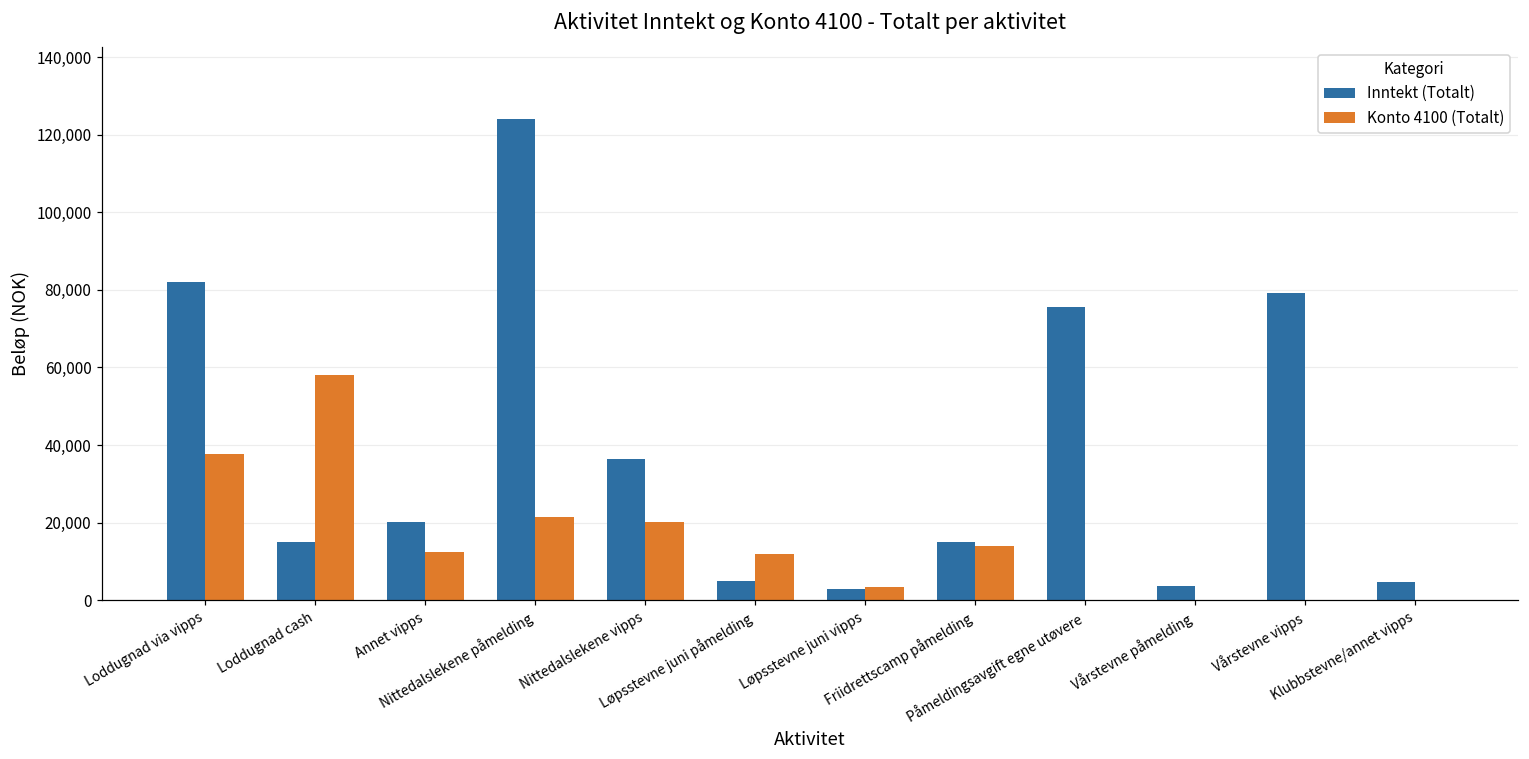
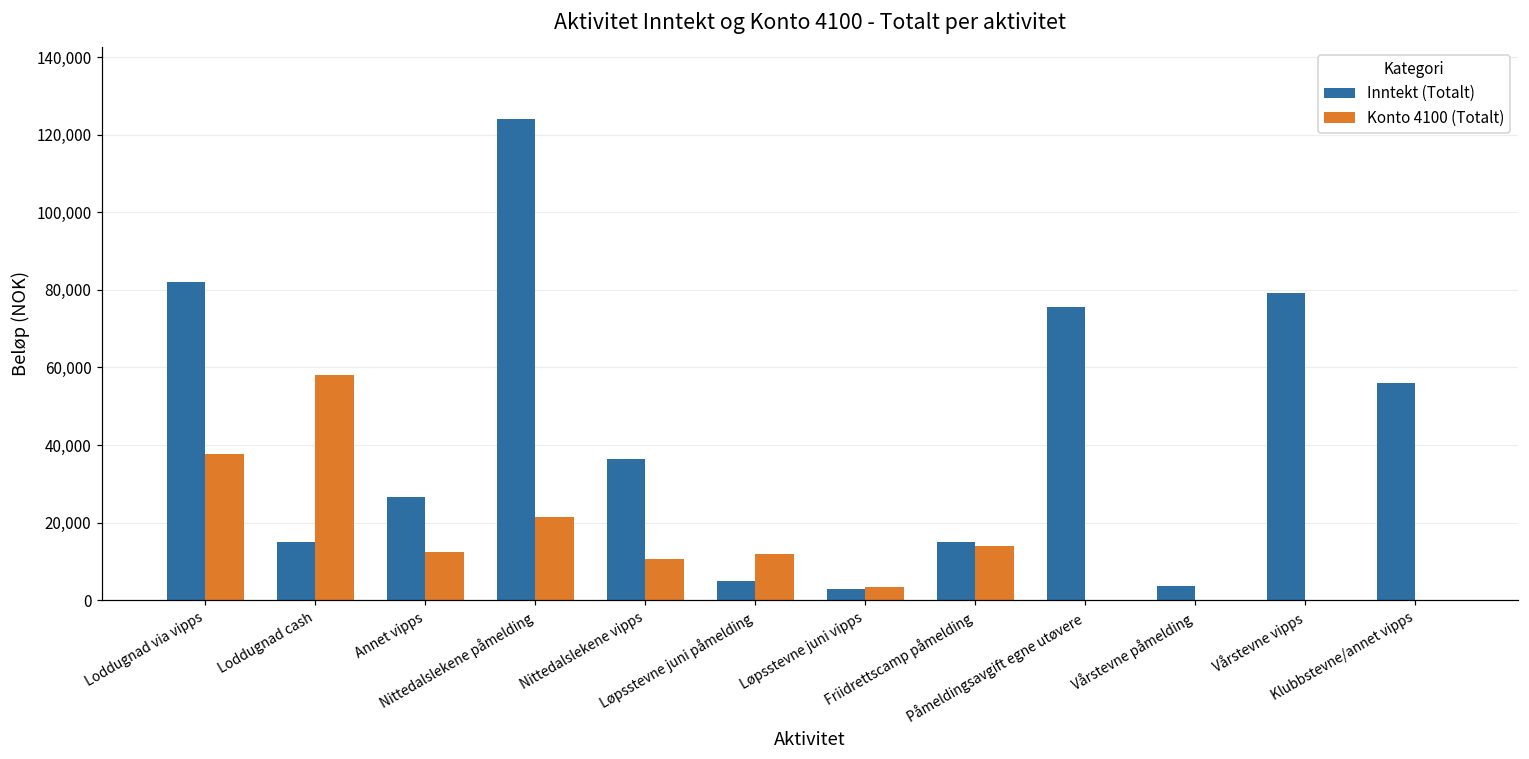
Inntekt (Totalt), Annet vipps: 20,000 -> 27,000
Konto 4100 (Totalt), Nittedalslekene vipps: 20,000 -> 11,000
Inntekt (Totalt), Klubbstevne/annet vipps: 5,000 -> 56,000
